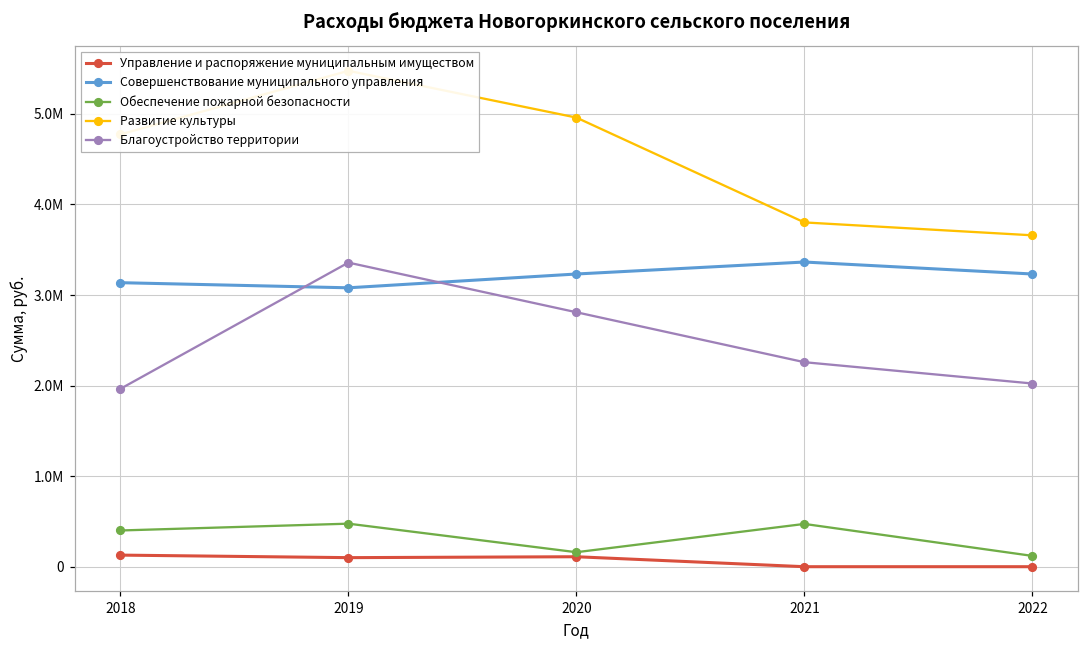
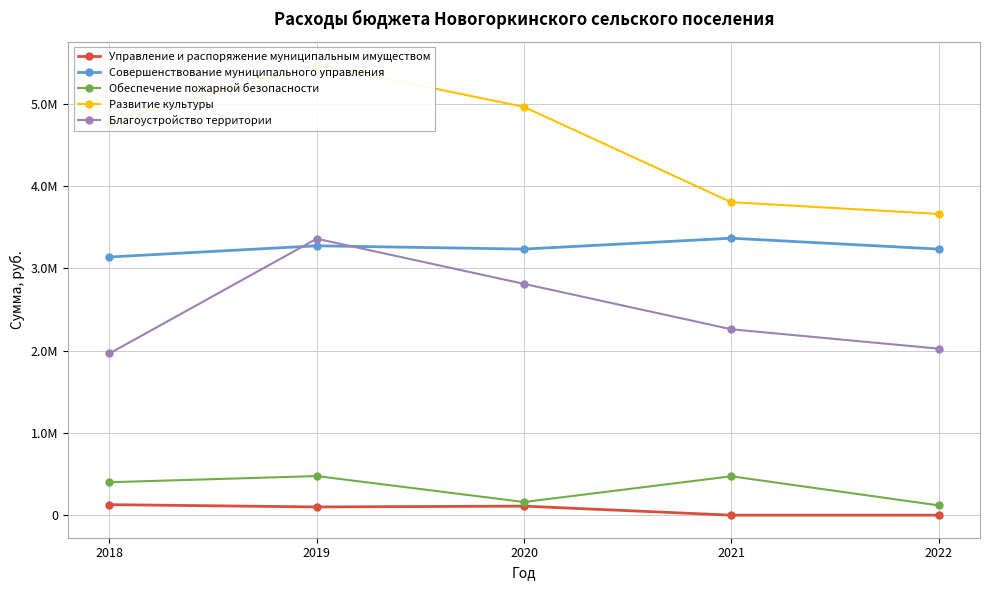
Совершенствование муниципального управления, 2019: 3100000 -> 3300000
